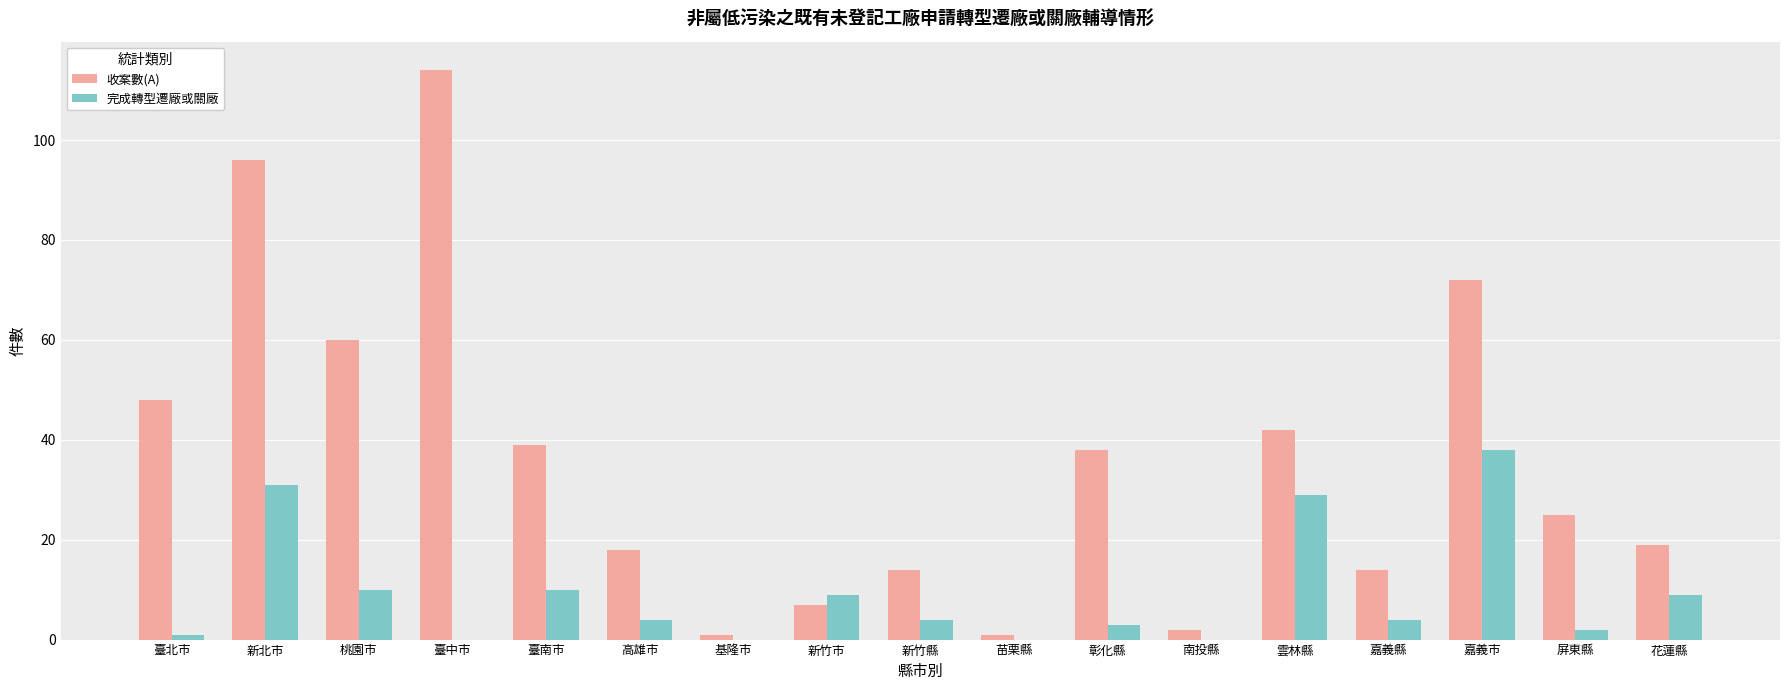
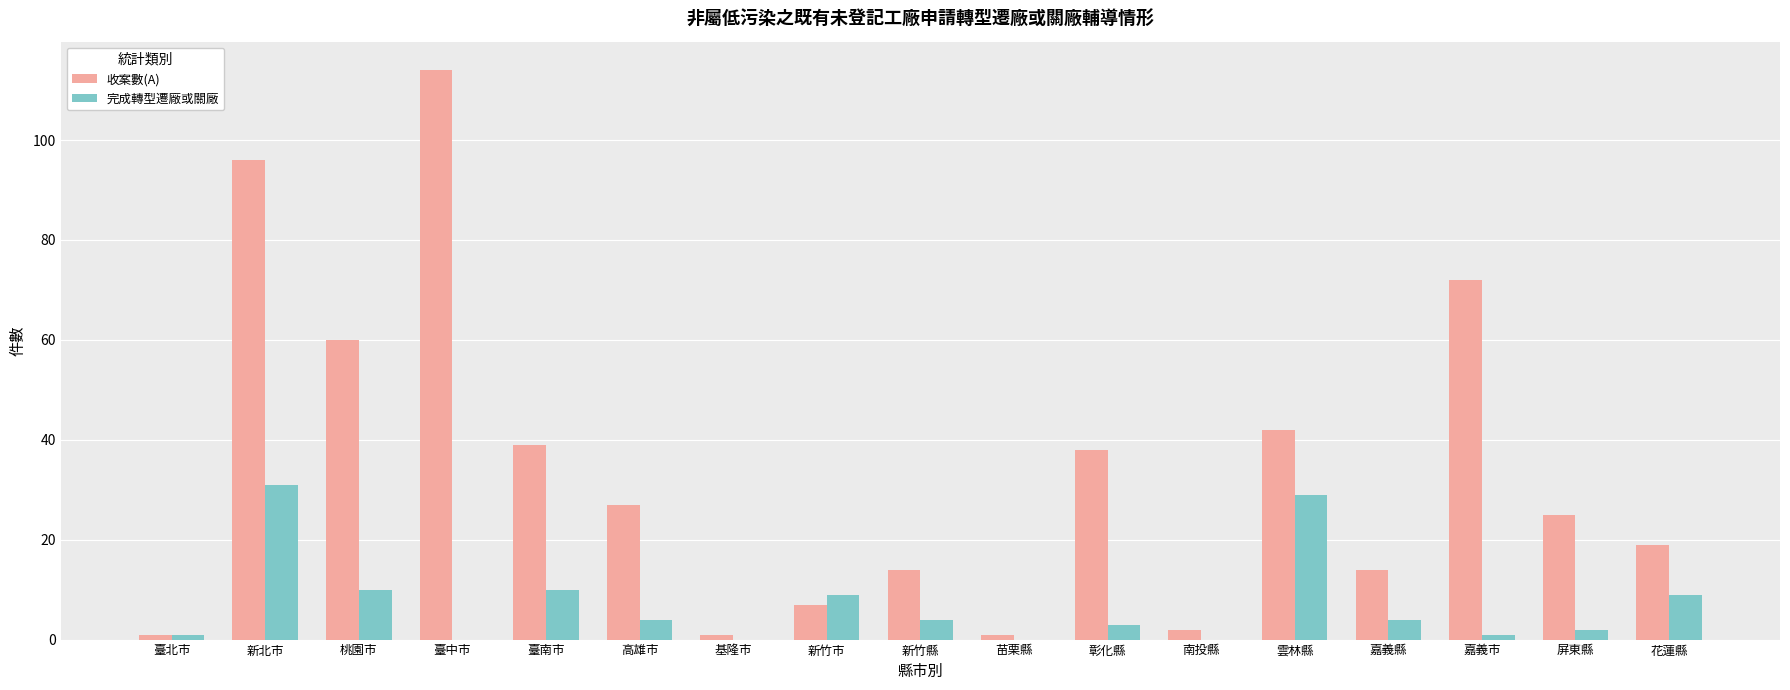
收案數(A), 臺北市: 48 -> 1
收案數(A), 高雄市: 18 -> 27
完成轉型遷廠或關廠, 嘉義市: 38 -> 1
